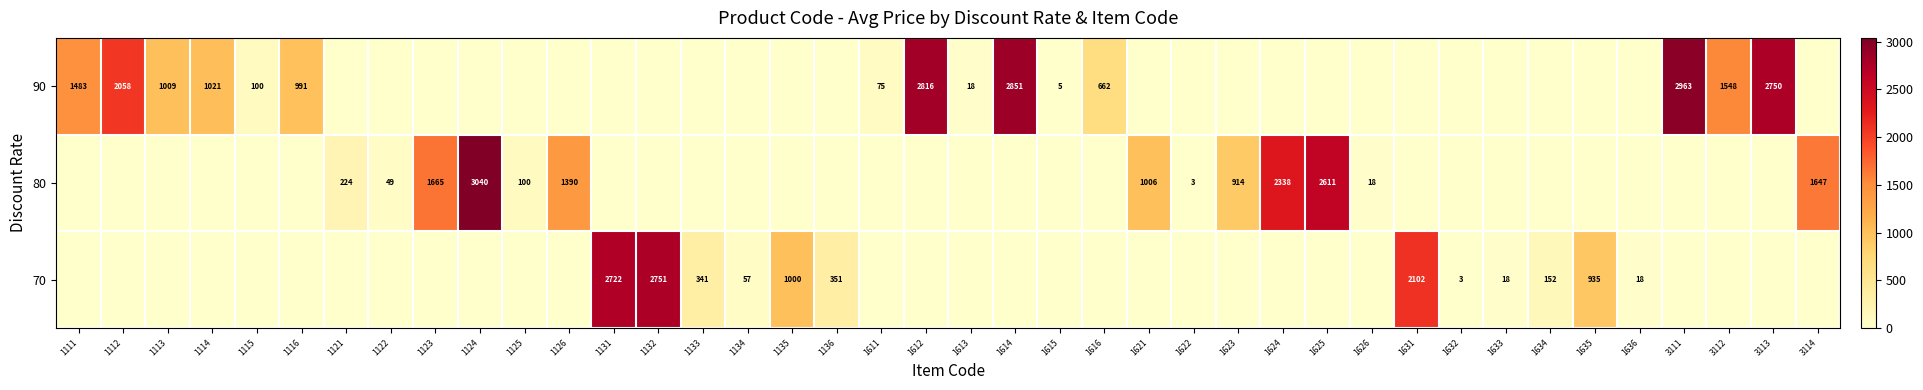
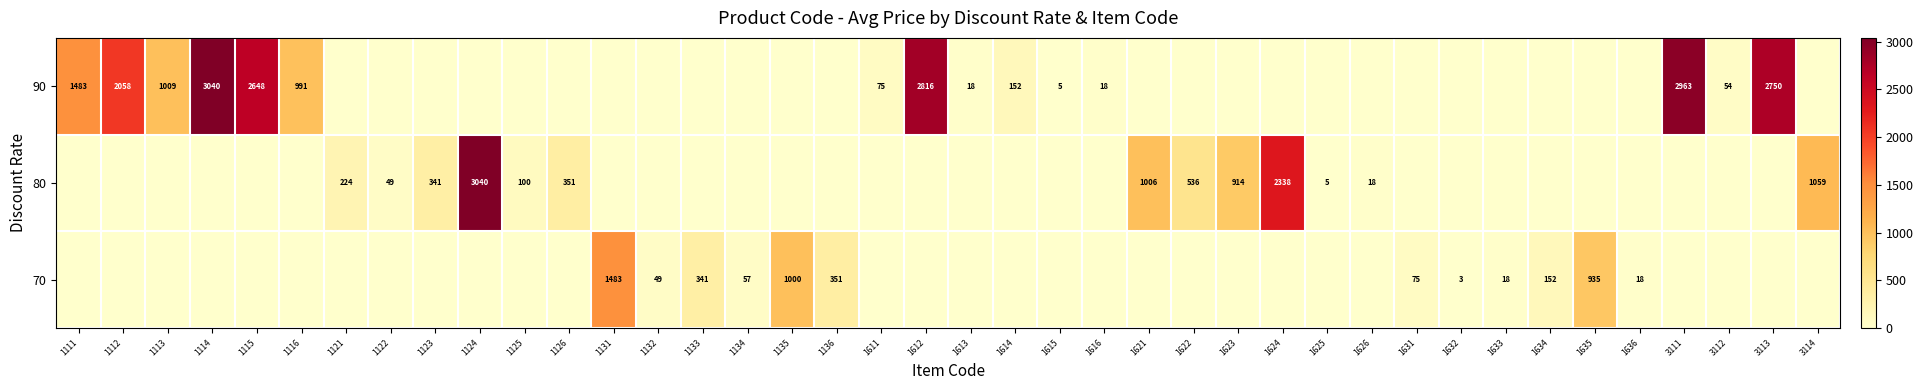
90, 1114: 1021 -> 3040
90, 1115: 100 -> 2648
90, 1614: 2851 -> 152
90, 1616: 662 -> 18
90, 3112: 1548 -> 54
80, 1123: 1665 -> 341
80, 1126: 1390 -> 351
80, 1622: 3 -> 536
80, 1625: 2611 -> 5
80, 3114: 1647 -> 1059
70, 1131: 2722 -> 1483
70, 1132: 2751 -> 49
70, 1631: 2102 -> 75
